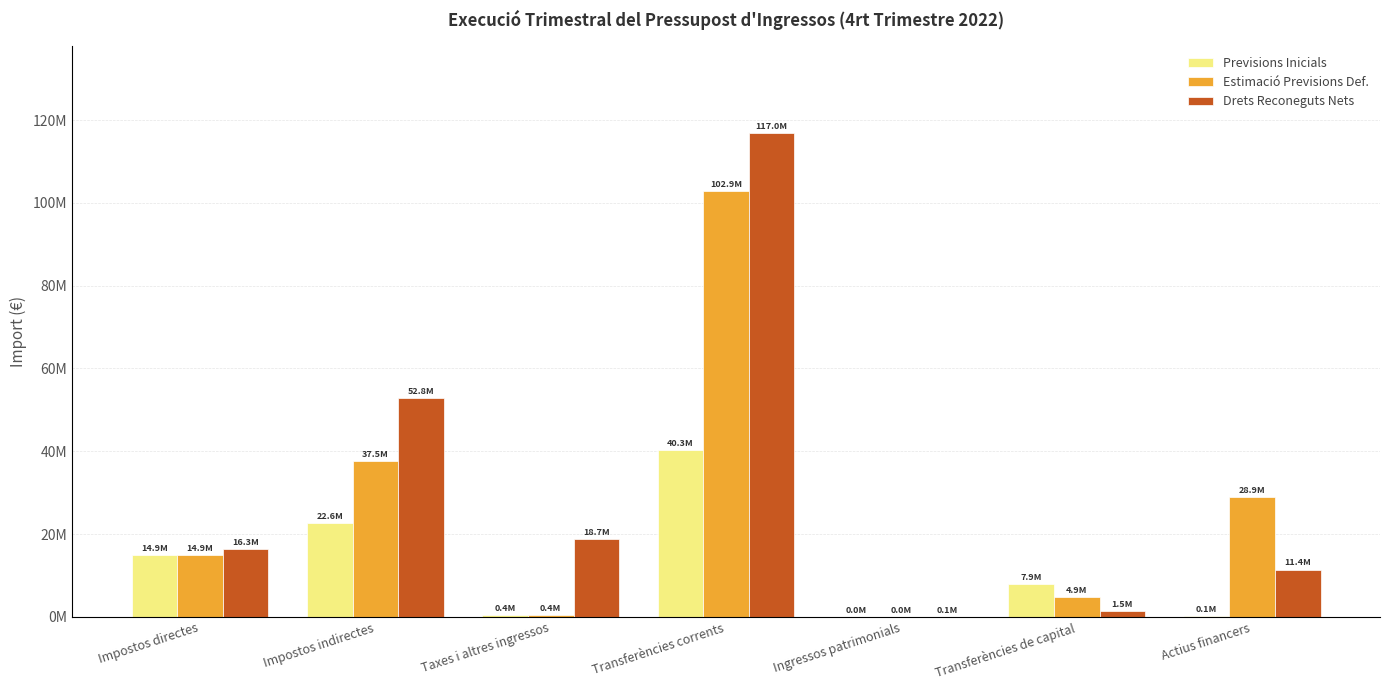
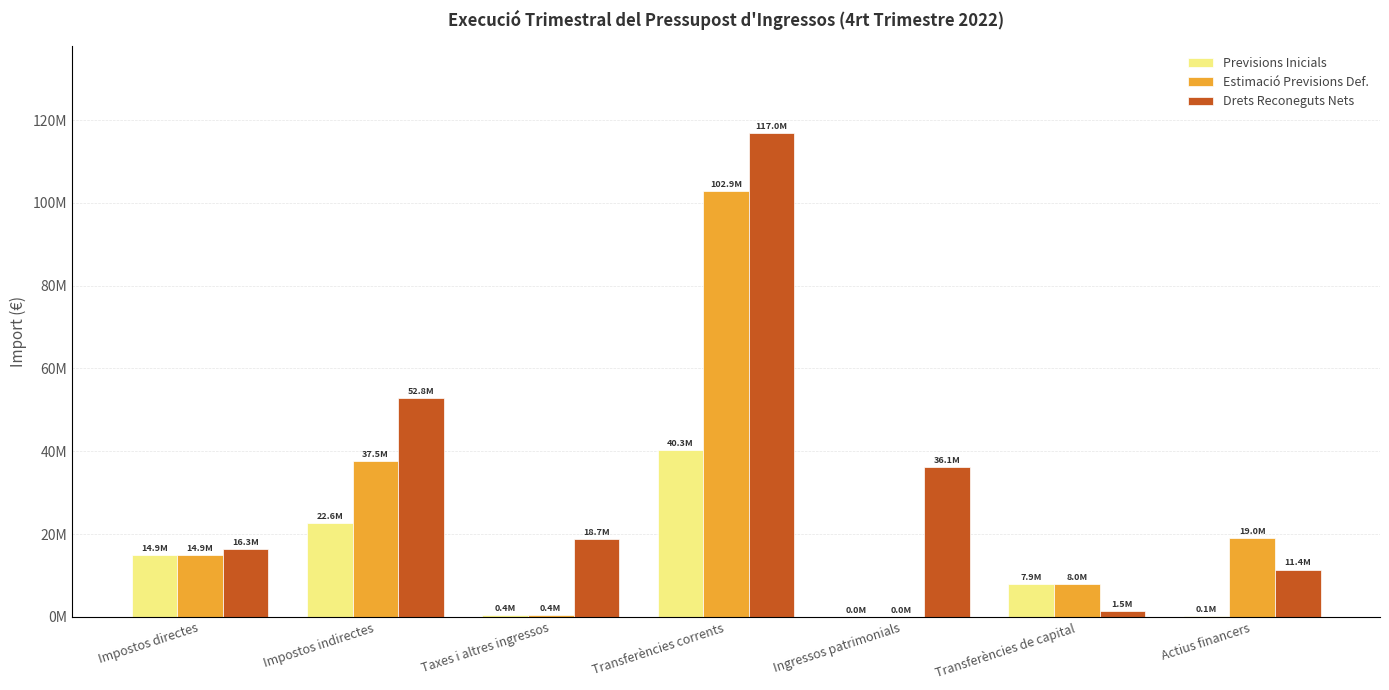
Drets Reconeguts Nets, Ingressos patrimonials: 0.1M -> 36.1M
Estimació Previsions Def., Transferències de capital: 4.9M -> 8.0M
Estimació Previsions Def., Actius financers: 28.9M -> 19.0M
